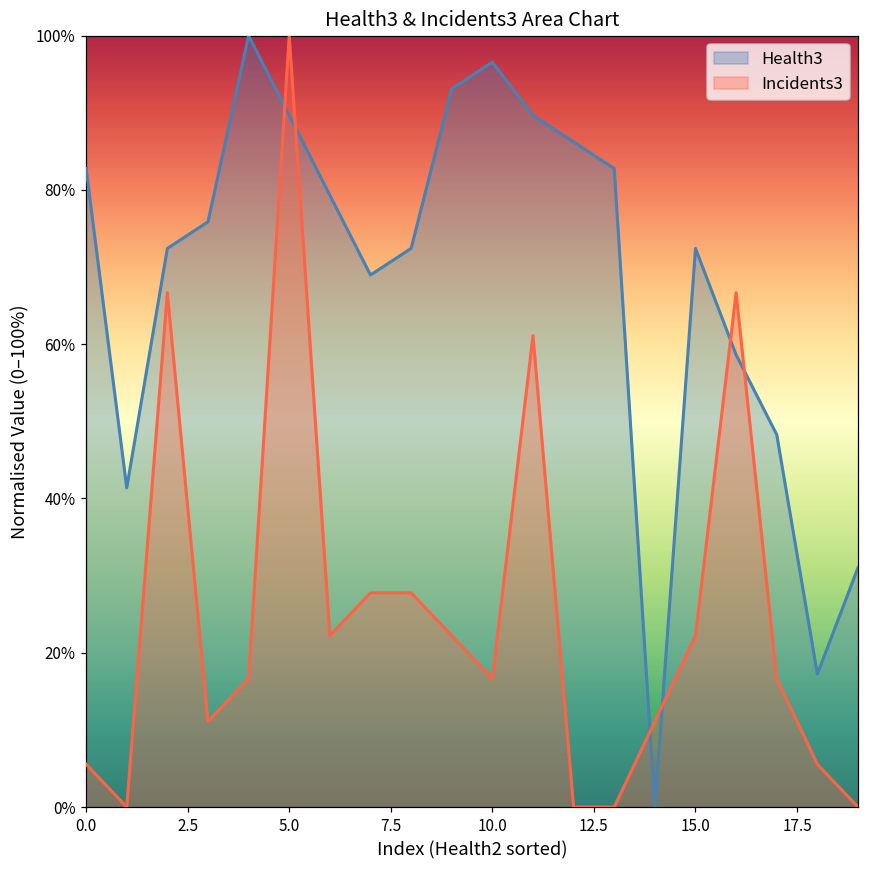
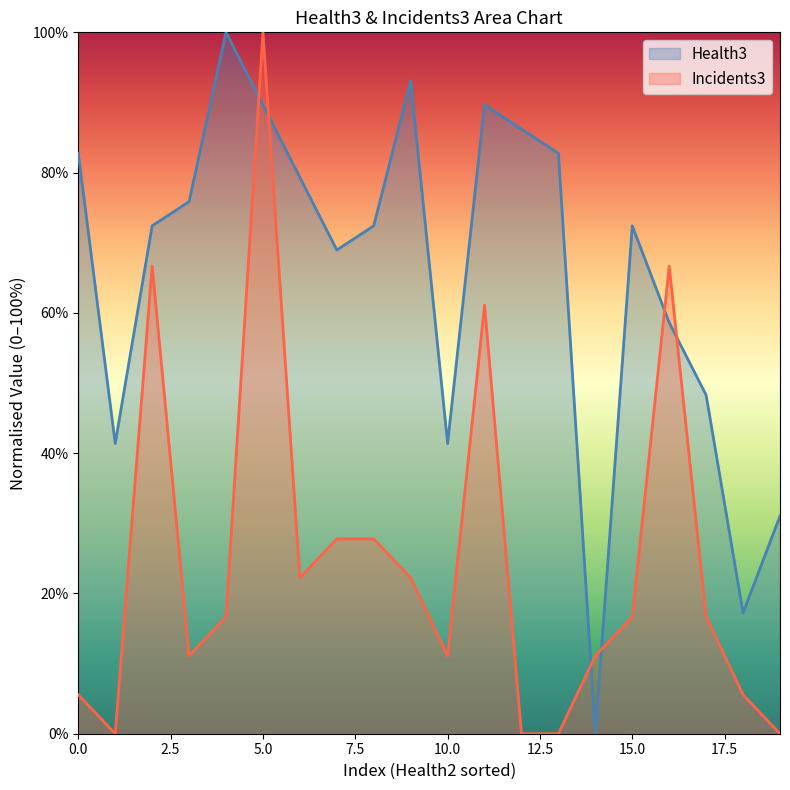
Health3, 10.0: 97% -> 41%
Incidents3, 10.0: 17% -> 11%
Incidents3, 15.0: 22% -> 17%
